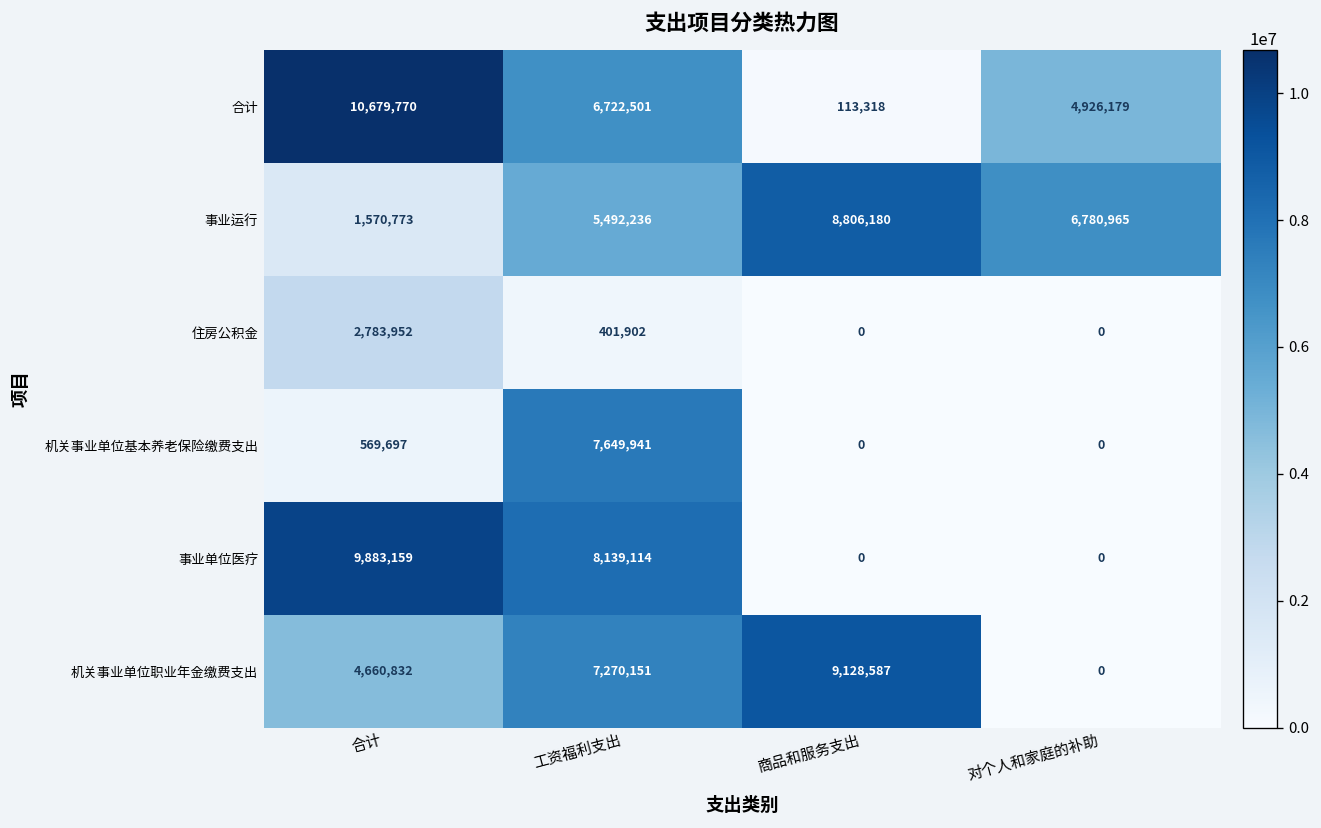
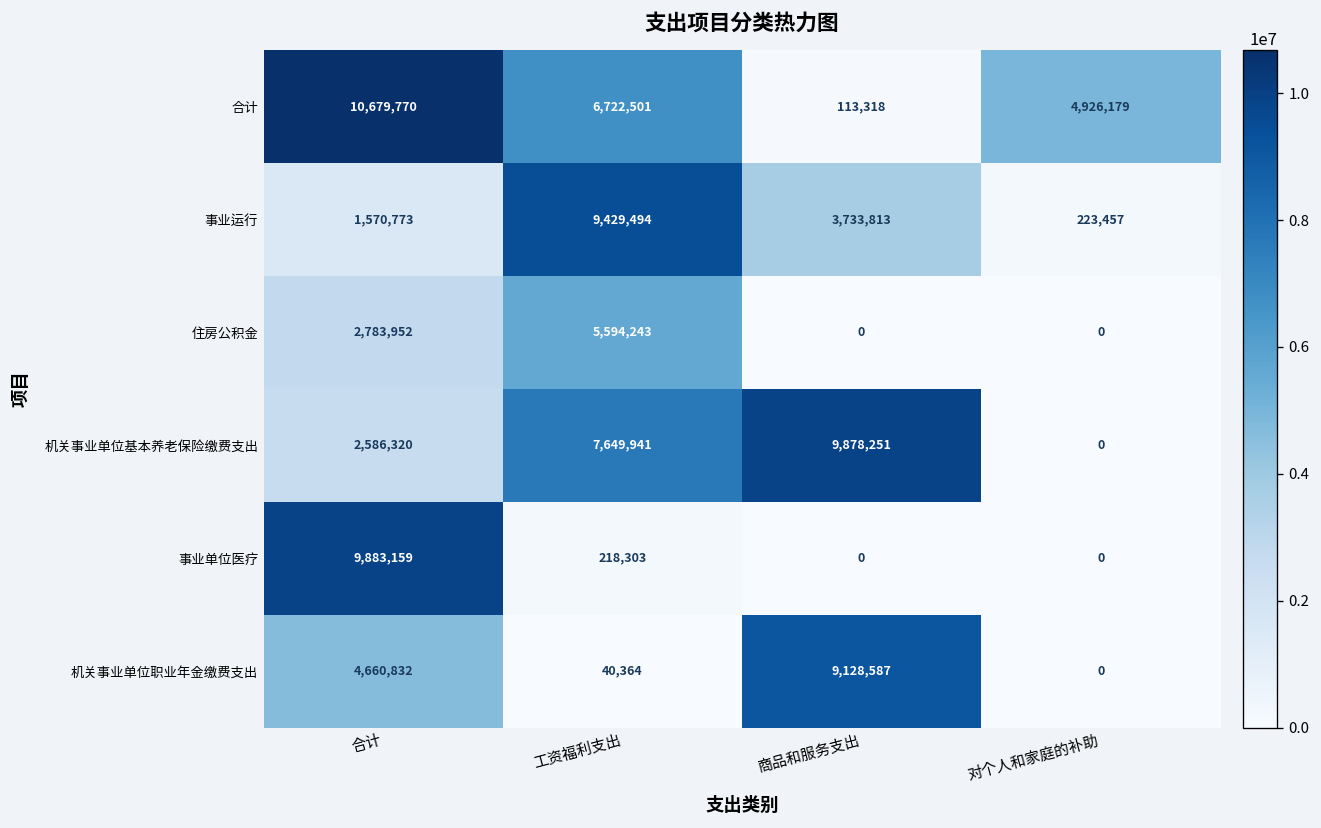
事业运行, 工资福利支出: 5,492,236 -> 9,429,494
事业运行, 商品和服务支出: 8,806,180 -> 3,733,813
事业运行, 对个人和家庭的补助: 6,780,965 -> 223,457
住房公积金, 工资福利支出: 401,902 -> 5,594,243
机关事业单位基本养老保险缴费支出, 合计: 569,697 -> 2,586,320
机关事业单位基本养老保险缴费支出, 商品和服务支出: 0 -> 9,878,251
事业单位医疗, 工资福利支出: 8,139,114 -> 218,303
机关事业单位职业年金缴费支出, 工资福利支出: 7,270,151 -> 40,364
